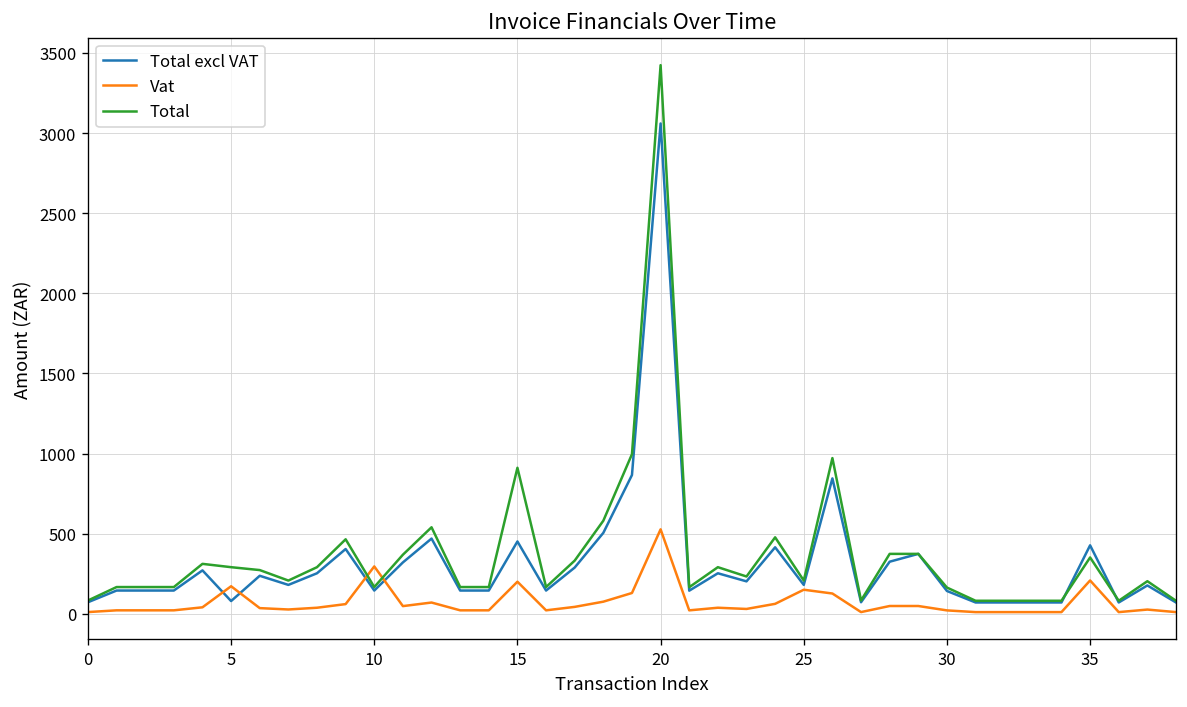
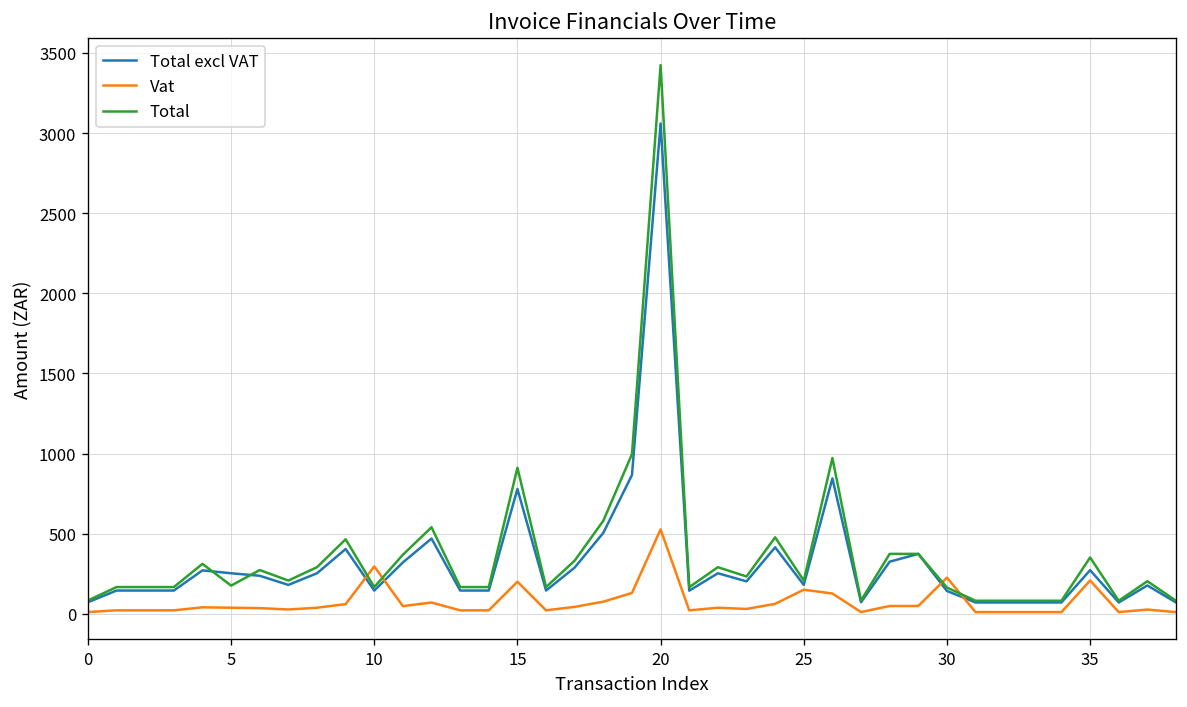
Total excl VAT, 5: 80 -> 250
Vat, 5: 170 -> 40
Total, 5: 290 -> 180
Total excl VAT, 15: 450 -> 780
Vat, 30: 20 -> 230
Total excl VAT, 35: 430 -> 270
